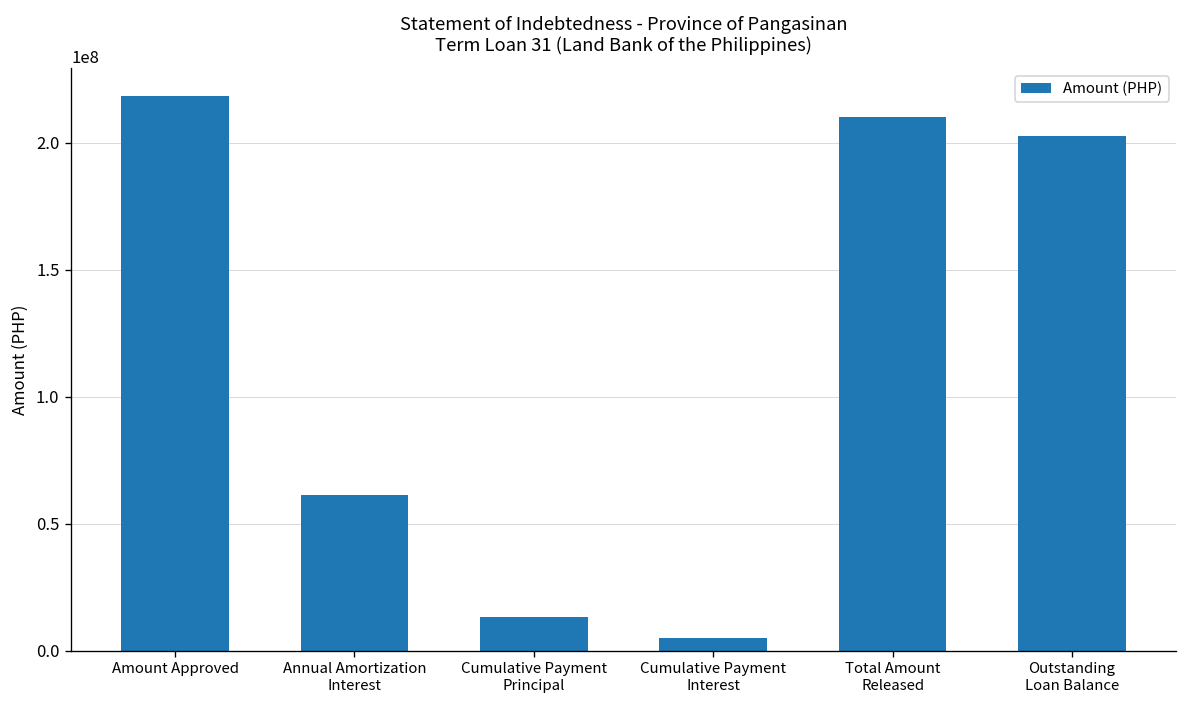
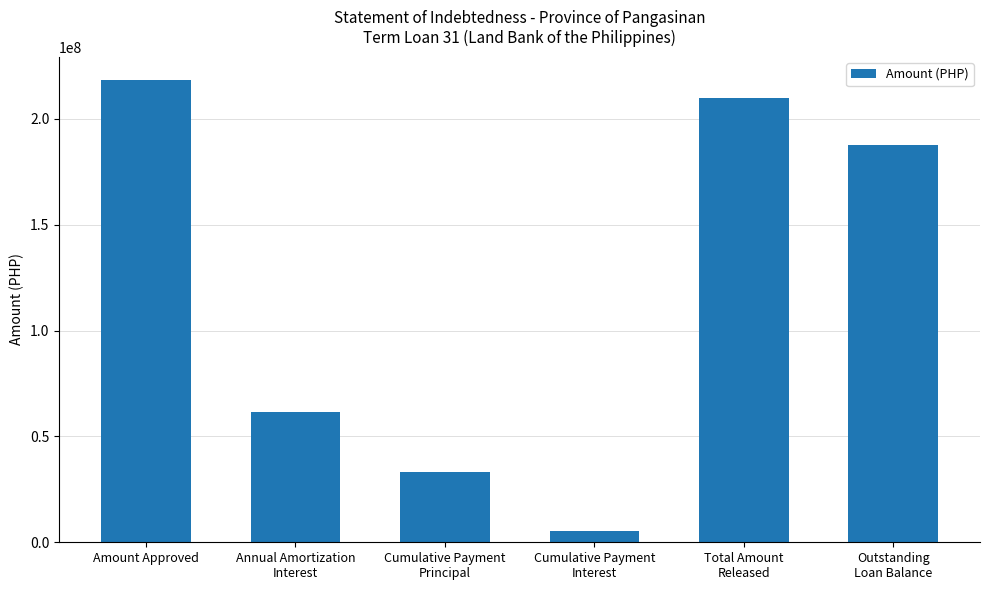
Cumulative Payment Principal: 13000000 -> 33000000
Outstanding Loan Balance: 203000000 -> 188000000
